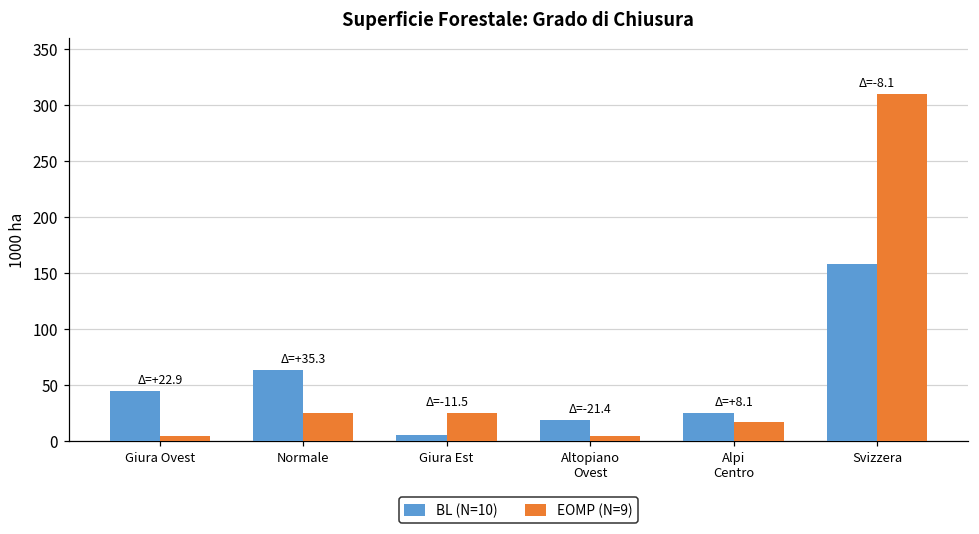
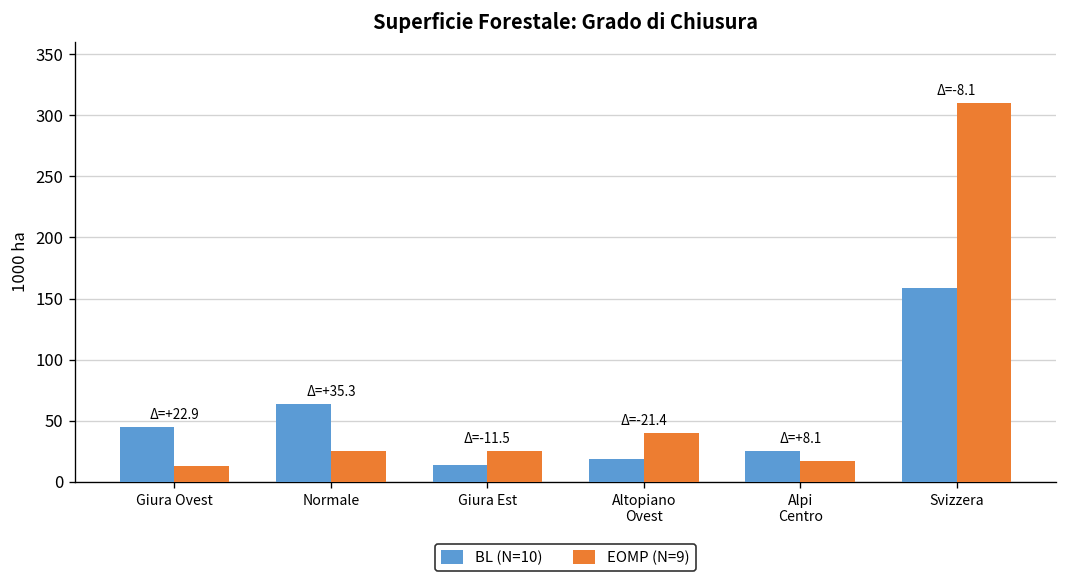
EOMP (N=9), Giura Ovest: 5 -> 13
BL (N=10), Giura Est: 5 -> 14
EOMP (N=9), Altopiano Ovest: 4 -> 40
